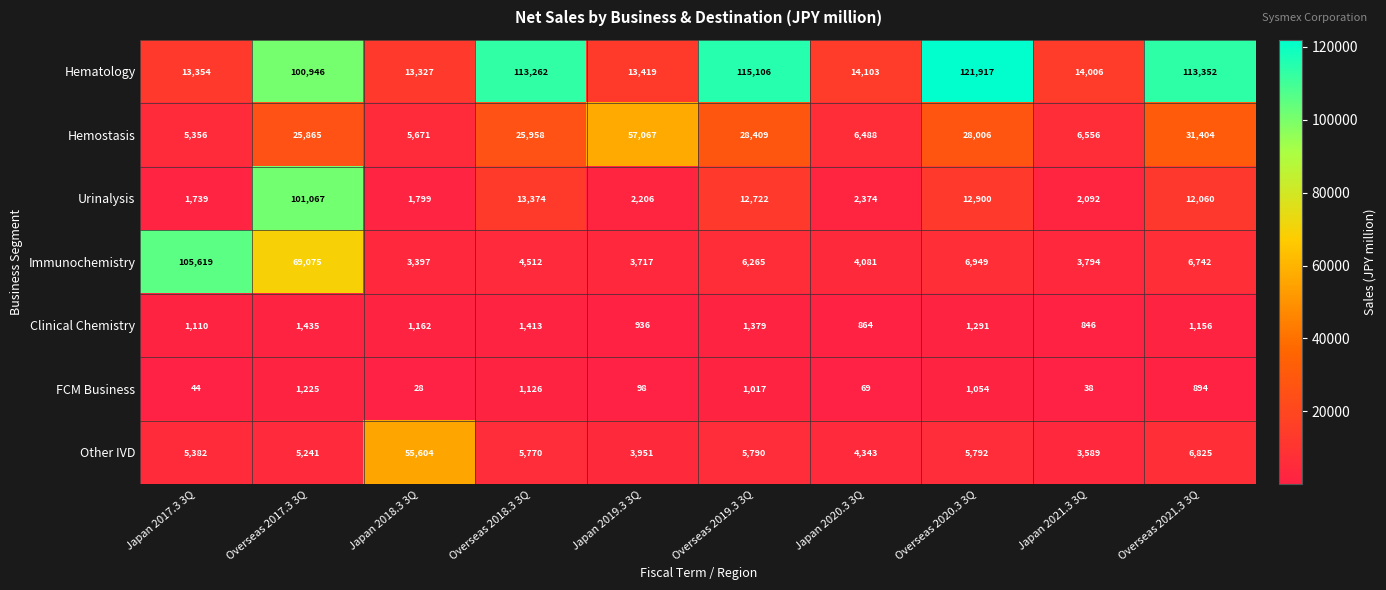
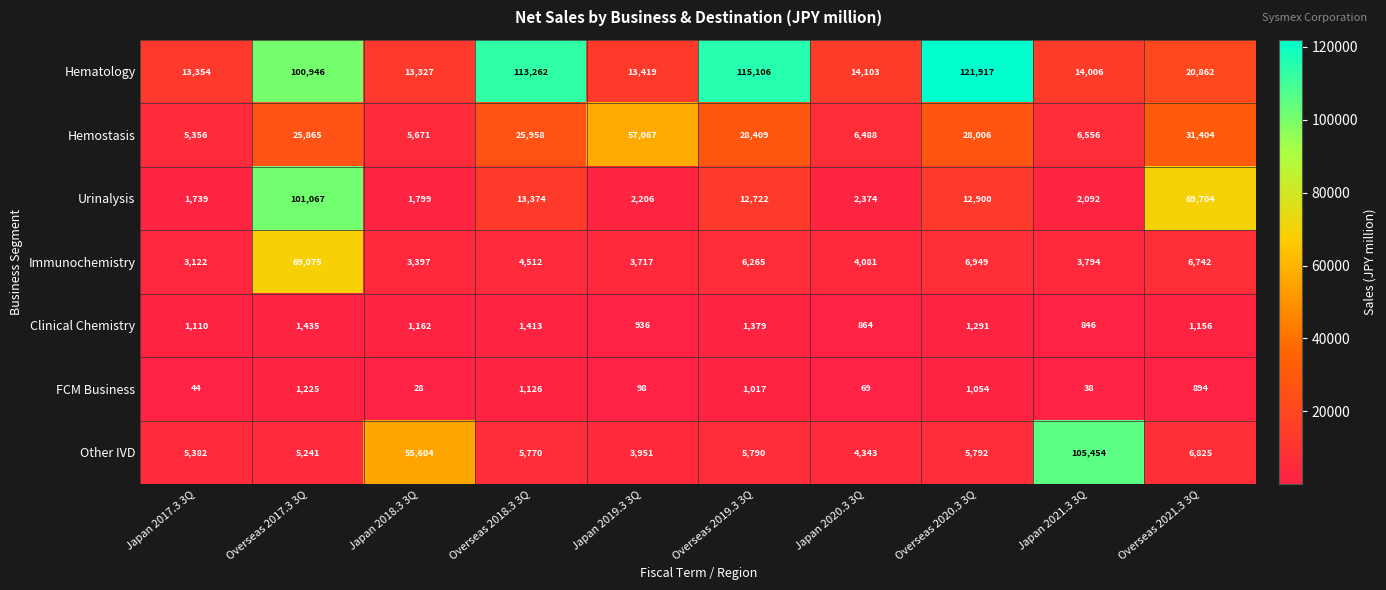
Hematology, Overseas 2021.3 3Q: 113,352 -> 20,862
Urinalysis, Overseas 2021.3 3Q: 12,060 -> 69,704
Immunochemistry, Japan 2017.3 3Q: 105,619 -> 3,122
Other IVD, Japan 2021.3 3Q: 3,589 -> 105,454
